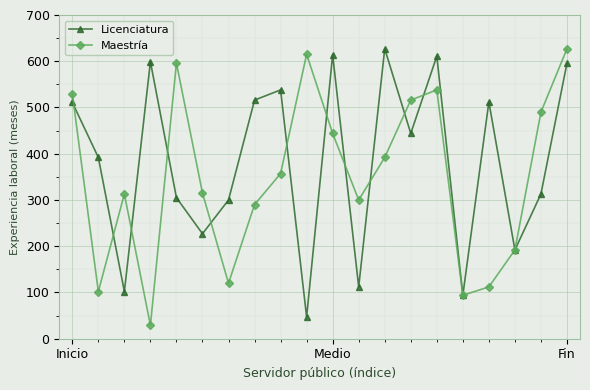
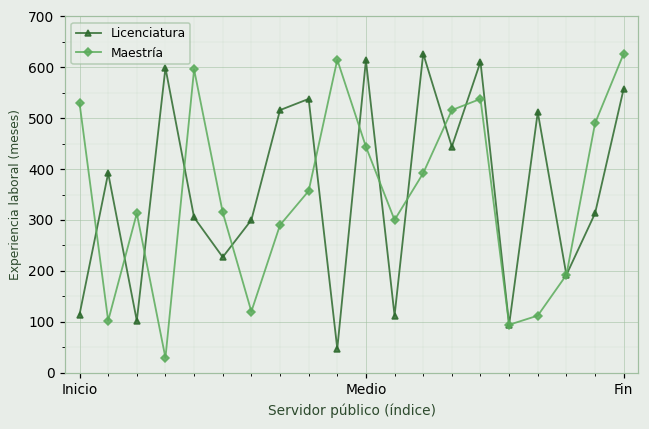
Licenciatura, Inicio: 510 -> 110
Licenciatura, Fin: 600 -> 560
